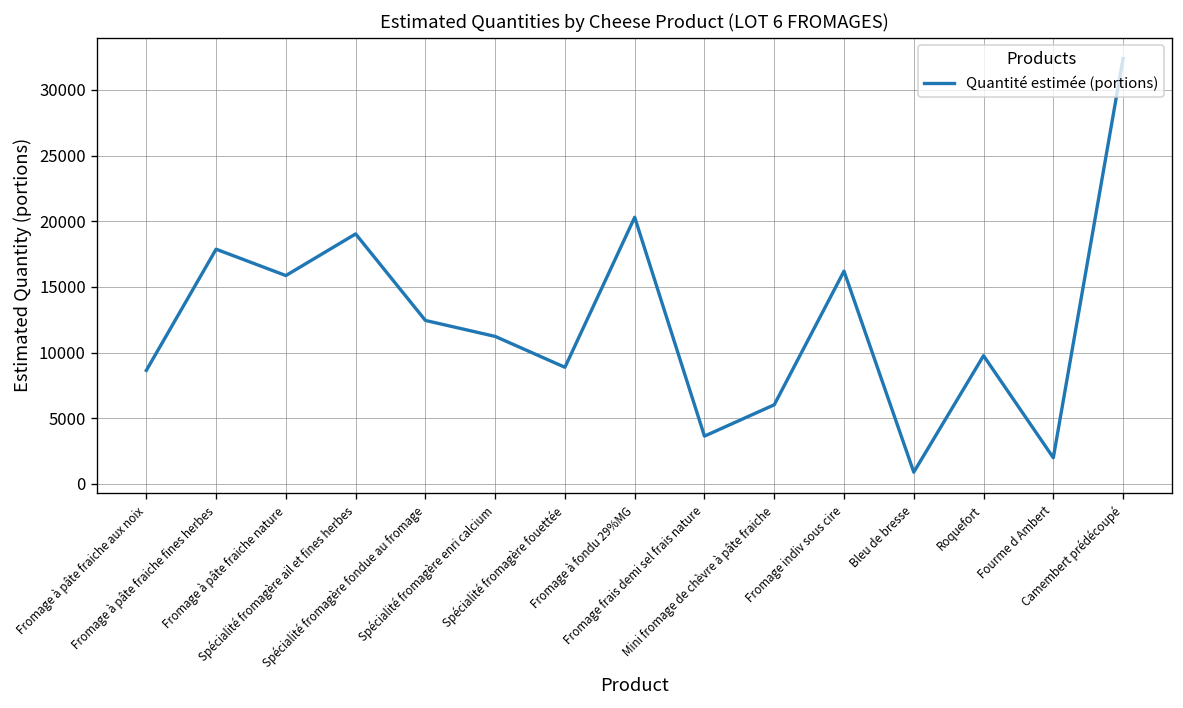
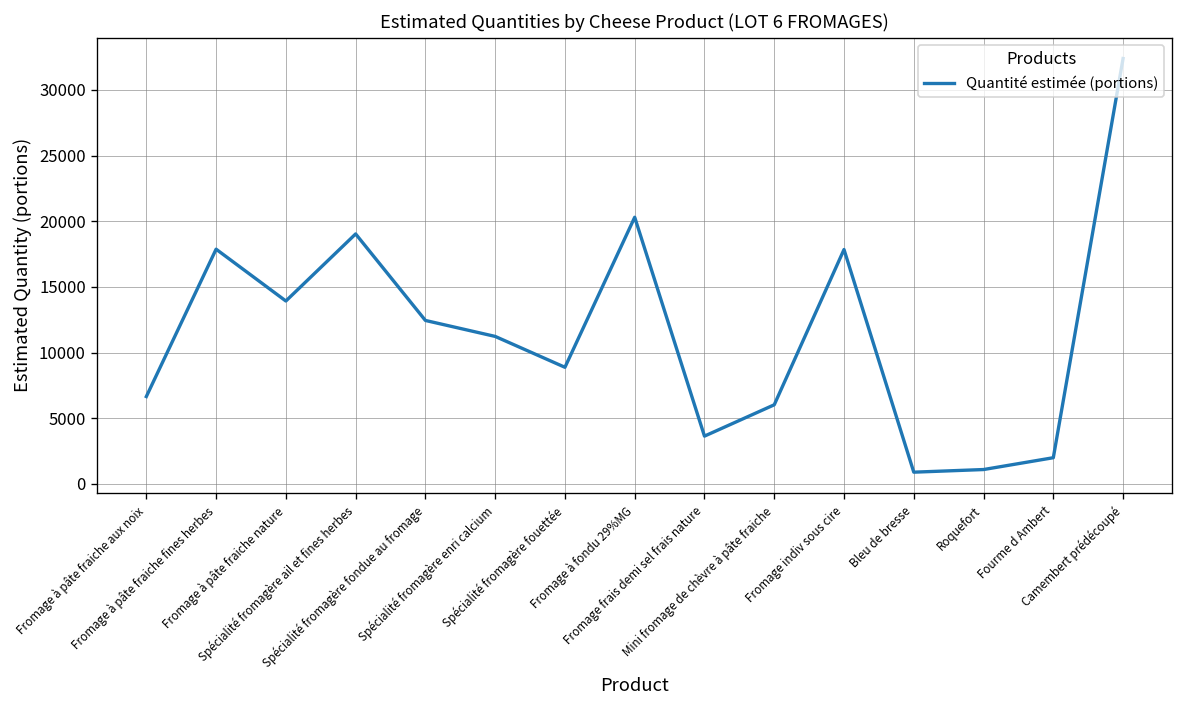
Fromage à pâte fraiche aux noix: 8600 -> 6700
Fromage à pâte fraiche nature: 15900 -> 13900
Fromage indiv sous cire: 16200 -> 17800
Roquefort: 9800 -> 1100
